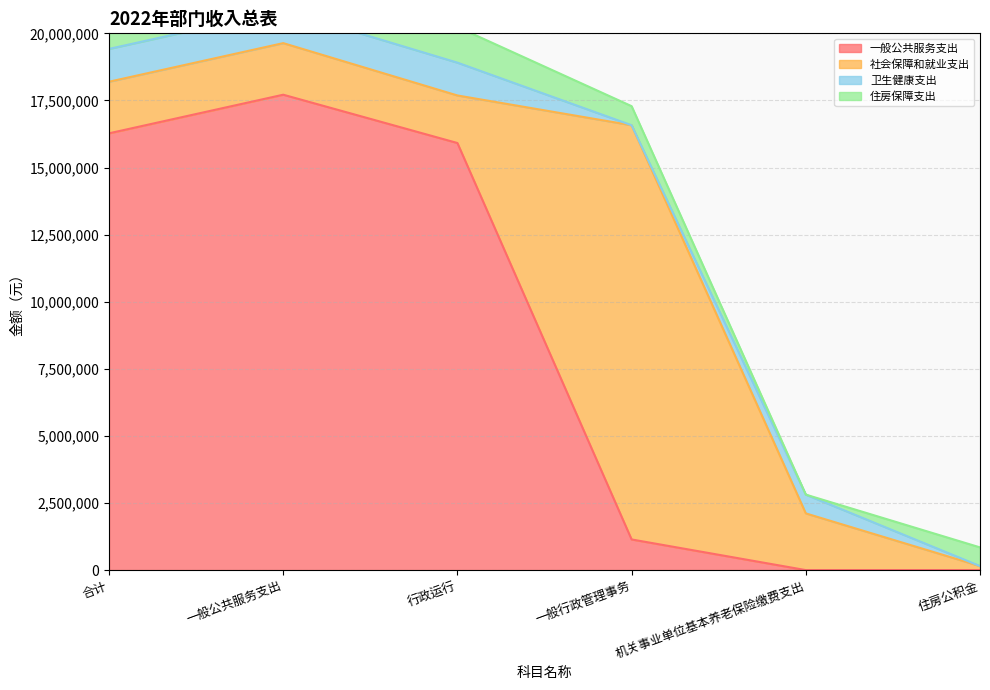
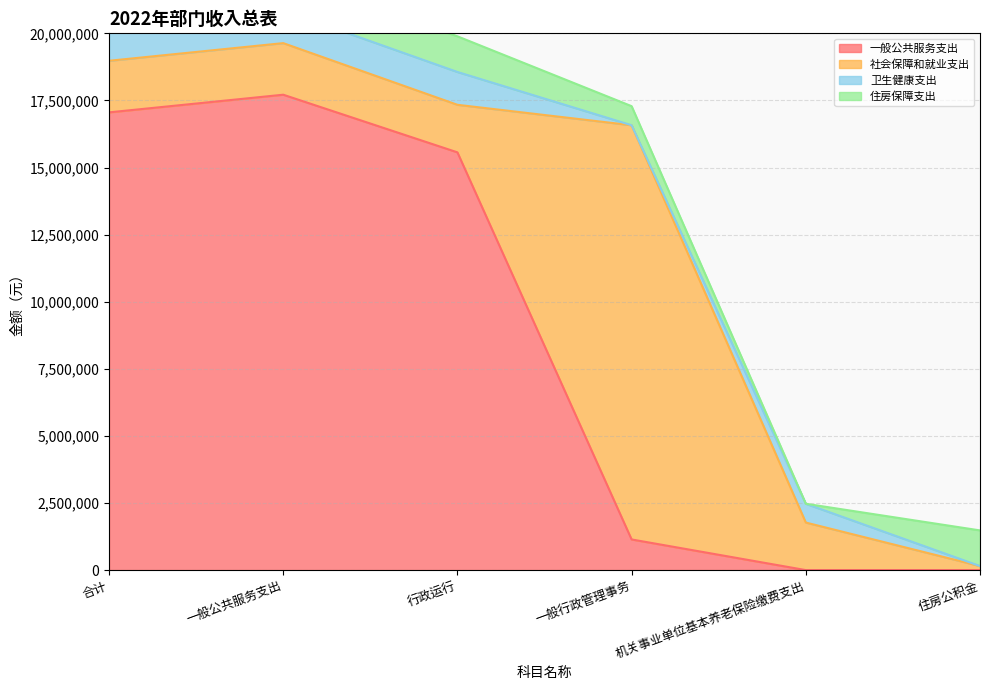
一般公共服务支出, 合计: 16,300,000 -> 17,100,000
一般公共服务支出, 行政运行: 15,900,000 -> 15,600,000
社会保障和就业支出, 机关事业单位基本养老保险缴费支出: 2,100,000 -> 1,800,000
住房保障支出, 住房公积金: 700,000 -> 1,300,000
